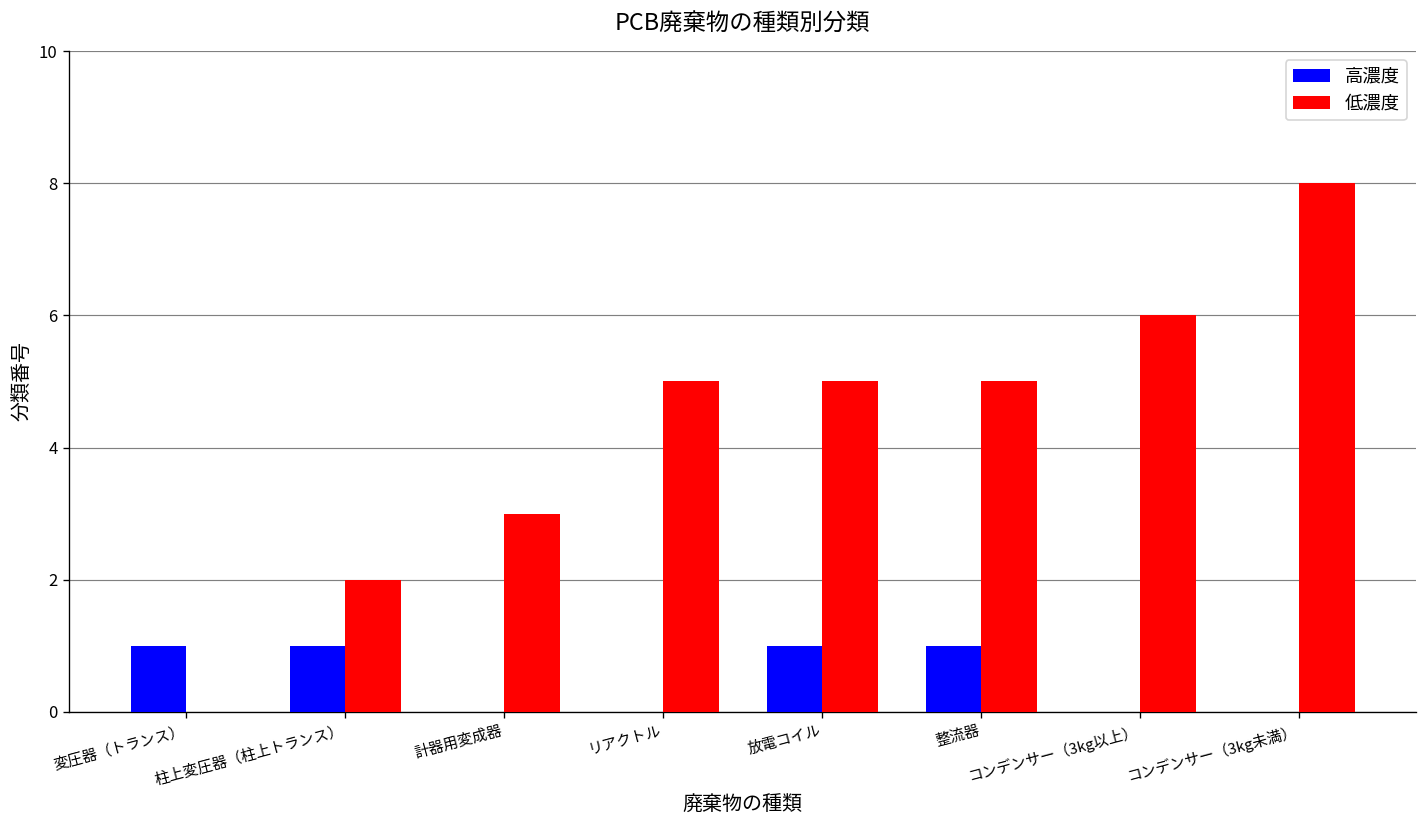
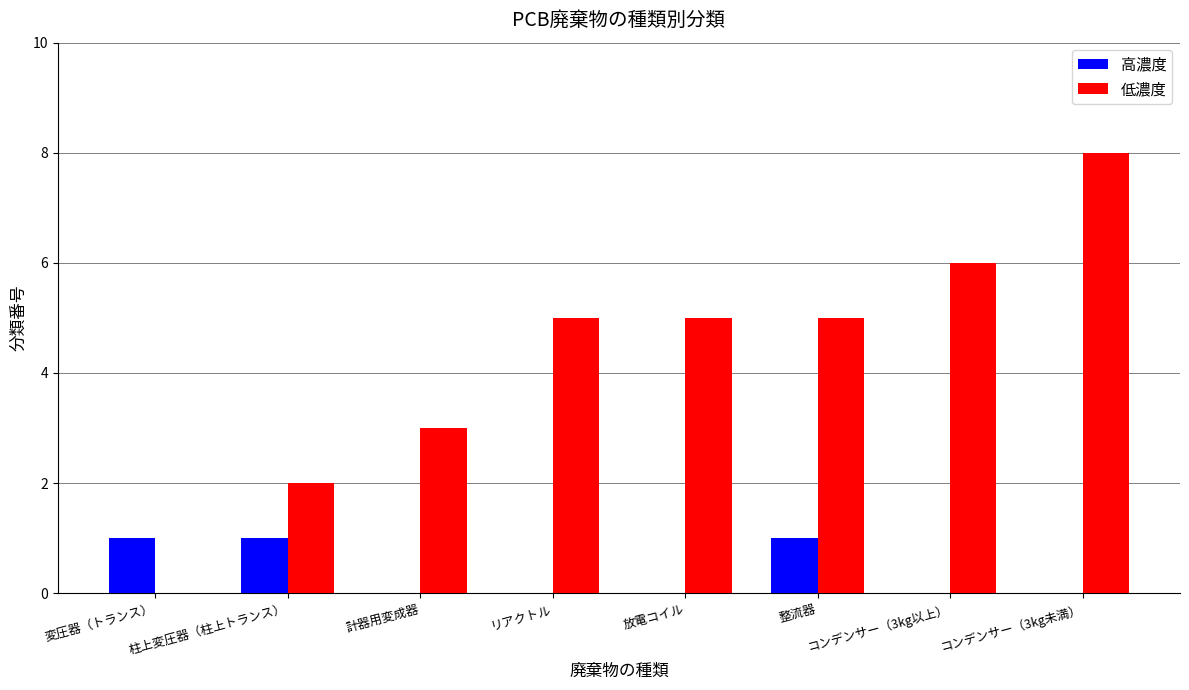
高濃度, 放電コイル: 1 -> 0
